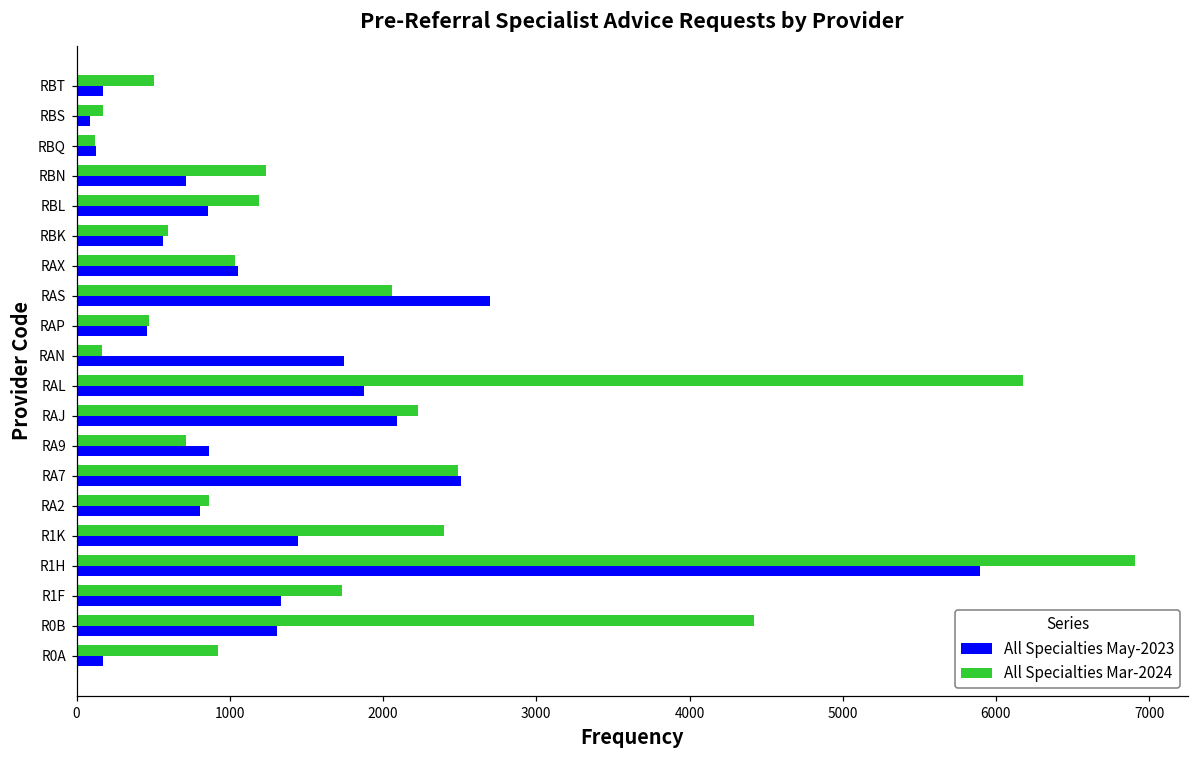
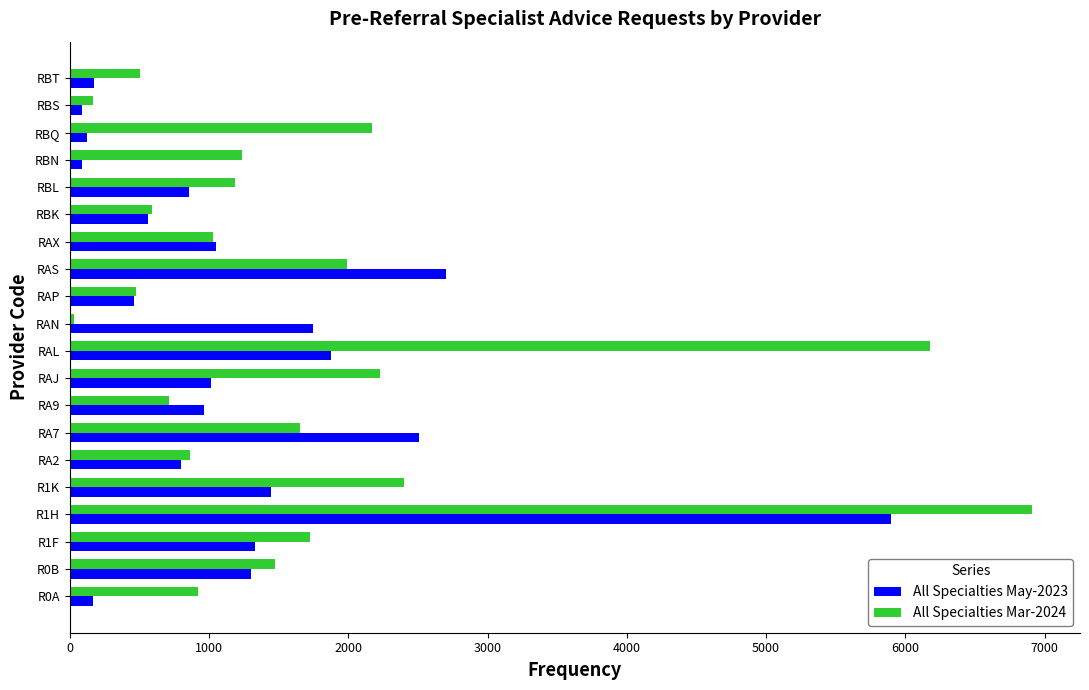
All Specialties Mar-2024, RBQ: 120 -> 2170
All Specialties May-2023, RBN: 710 -> 90
All Specialties Mar-2024, RAS: 2060 -> 1990
All Specialties Mar-2024, RAN: 170 -> 30
All Specialties May-2023, RAJ: 2090 -> 1010
All Specialties May-2023, RA9: 870 -> 970
All Specialties Mar-2024, RA7: 2490 -> 1650
All Specialties Mar-2024, R0B: 4420 -> 1470
